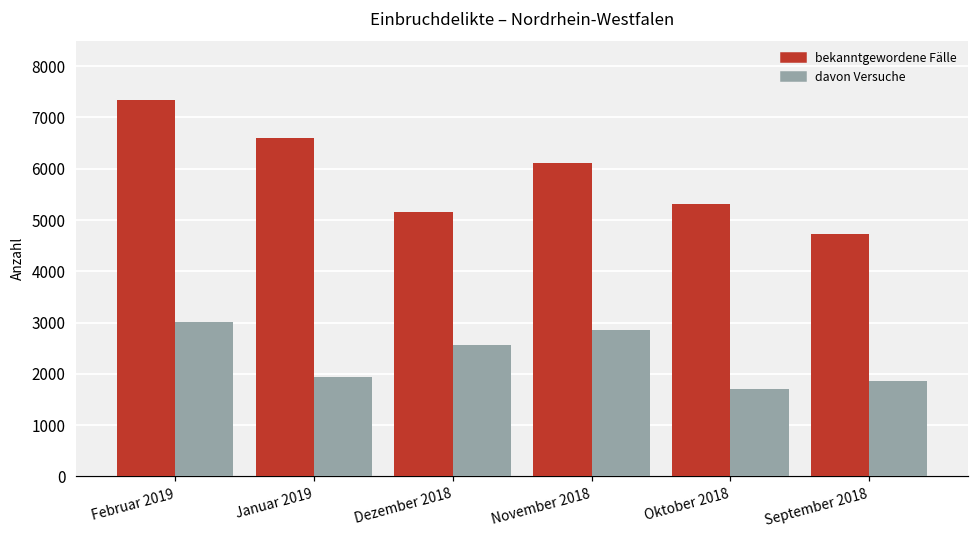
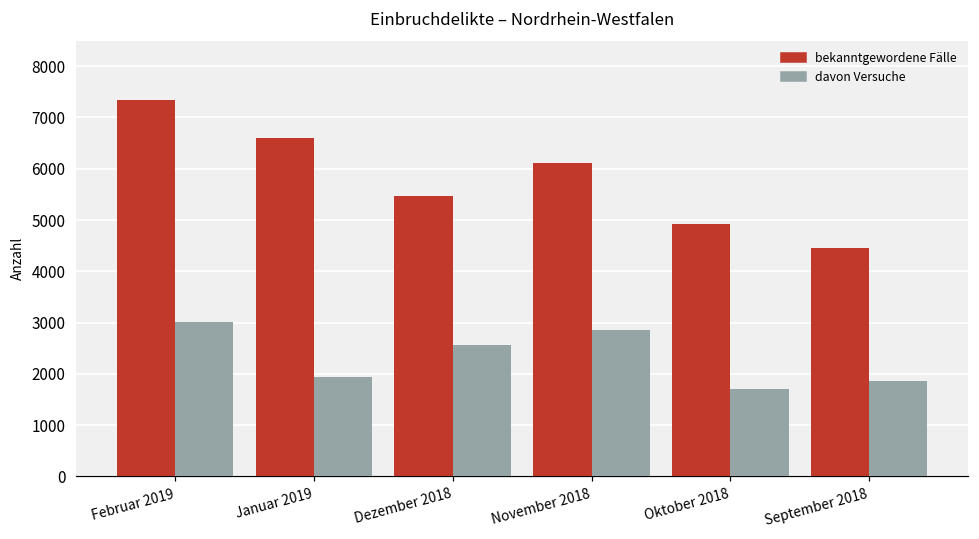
bekanntgewordene Fälle, Dezember 2018: 5200 -> 5500
bekanntgewordene Fälle, Oktober 2018: 5300 -> 4900
bekanntgewordene Fälle, September 2018: 4700 -> 4500
